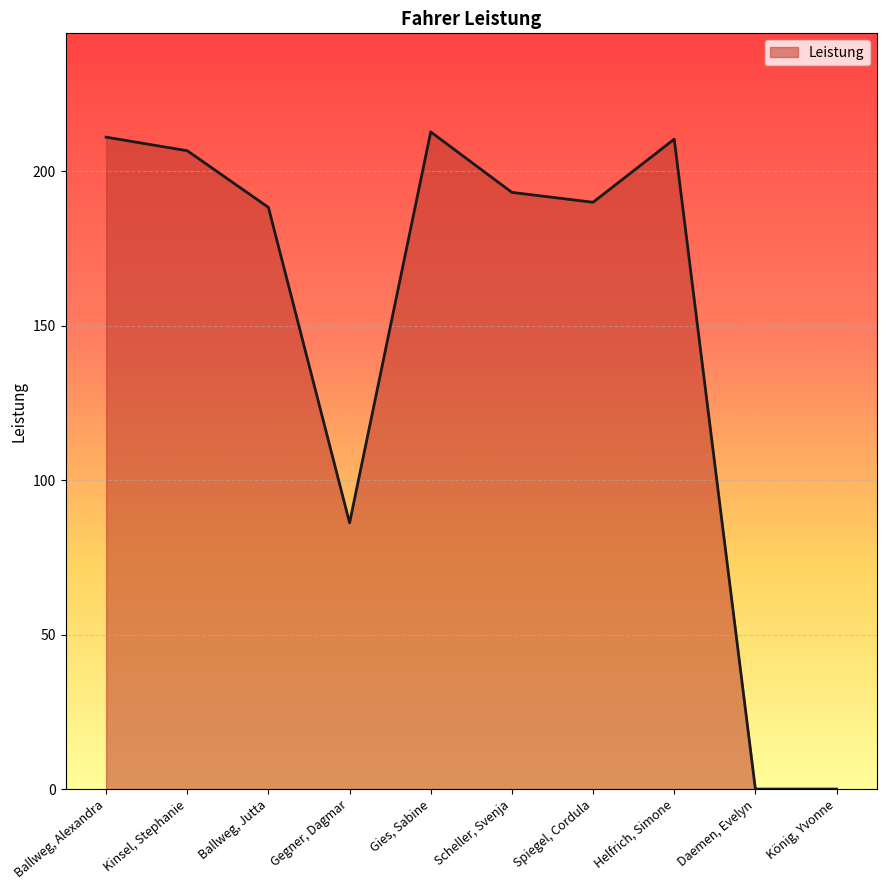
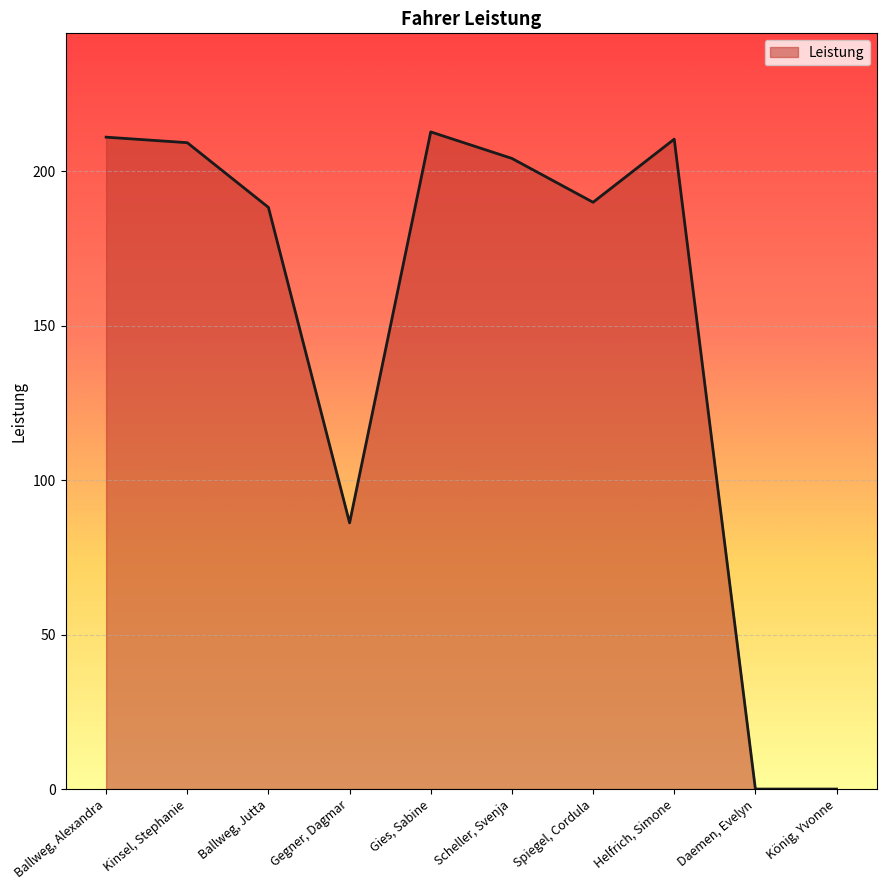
Kinsel, Stephanie: 207 -> 209
Scheller, Svenja: 193 -> 204
